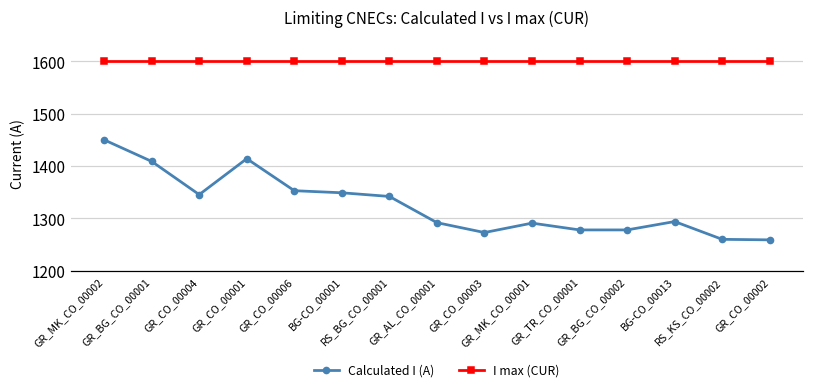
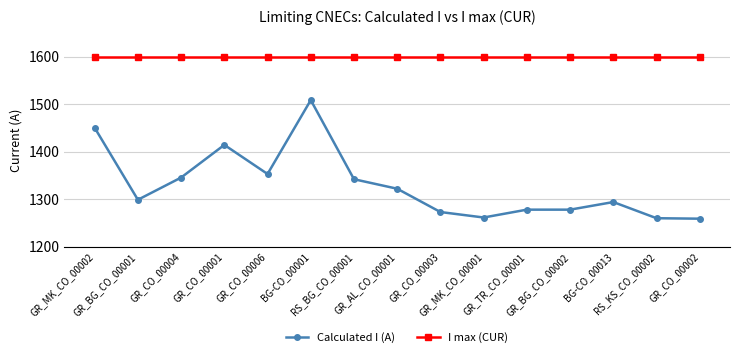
Calculated I (A), GR_BG_CO_00001: 1410 -> 1300
Calculated I (A), BG-CO_00001: 1350 -> 1510
Calculated I (A), GR_AL_CO_00001: 1290 -> 1320
Calculated I (A), GR_MK_CO_00001: 1290 -> 1260
